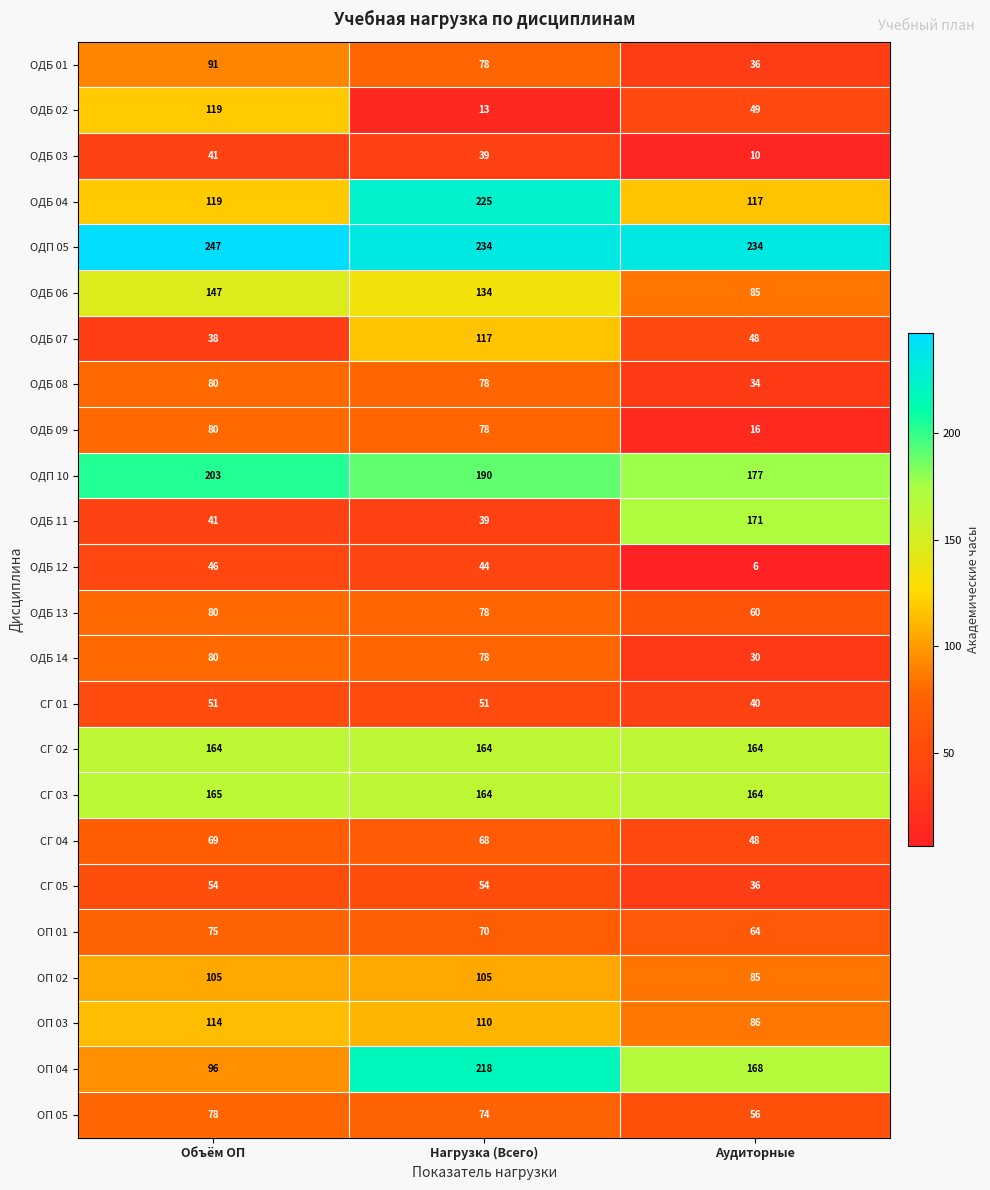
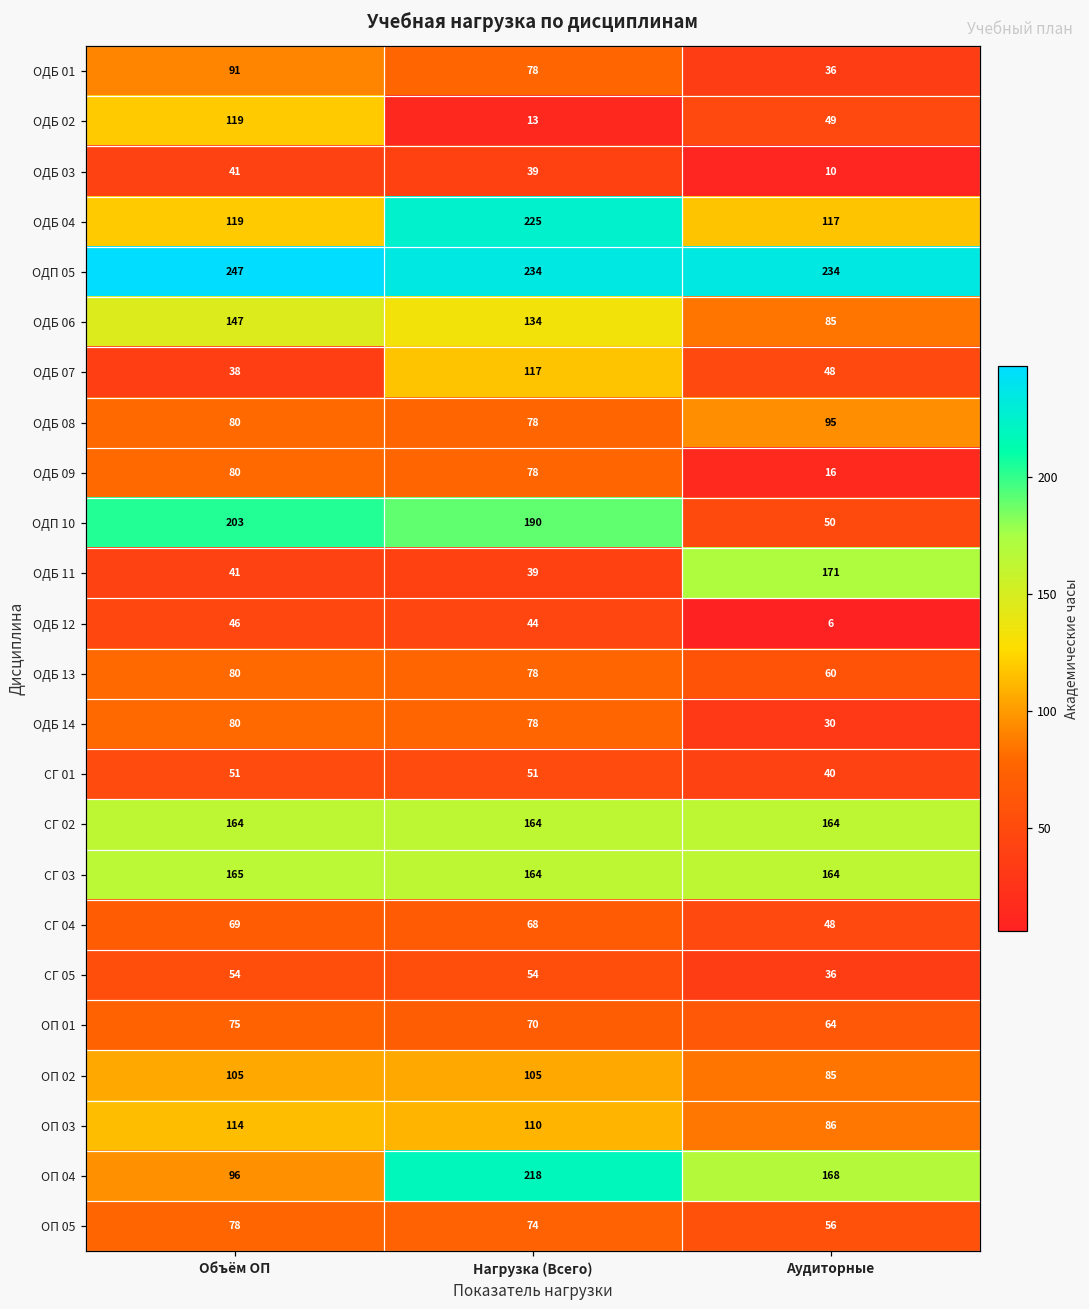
ОДБ 08, Аудиторные: 34 -> 95
ОДП 10, Аудиторные: 177 -> 50
